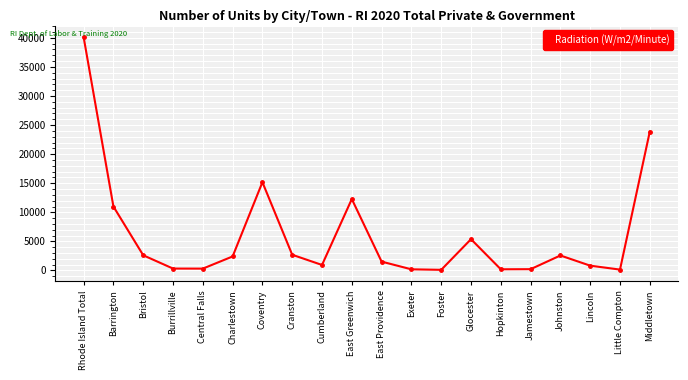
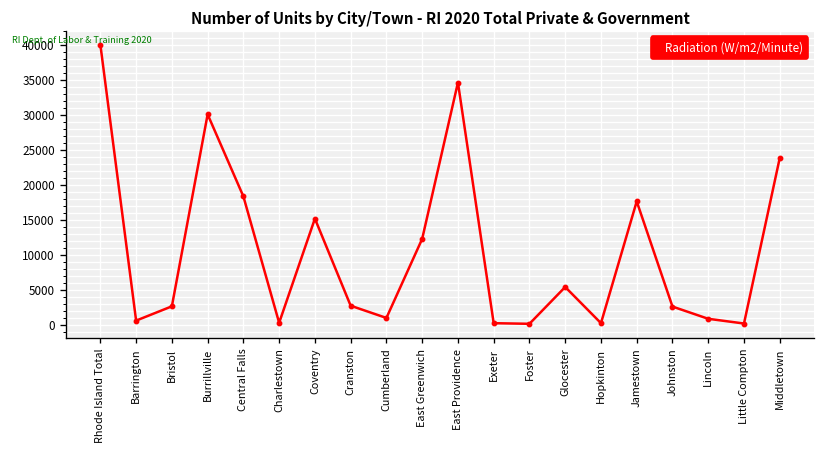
Barrington: 11000 -> 1000
Burrillville: 0 -> 30000
Central Falls: 0 -> 18000
Charlestown: 2000 -> 0
East Providence: 2000 -> 35000
Jamestown: 0 -> 18000
